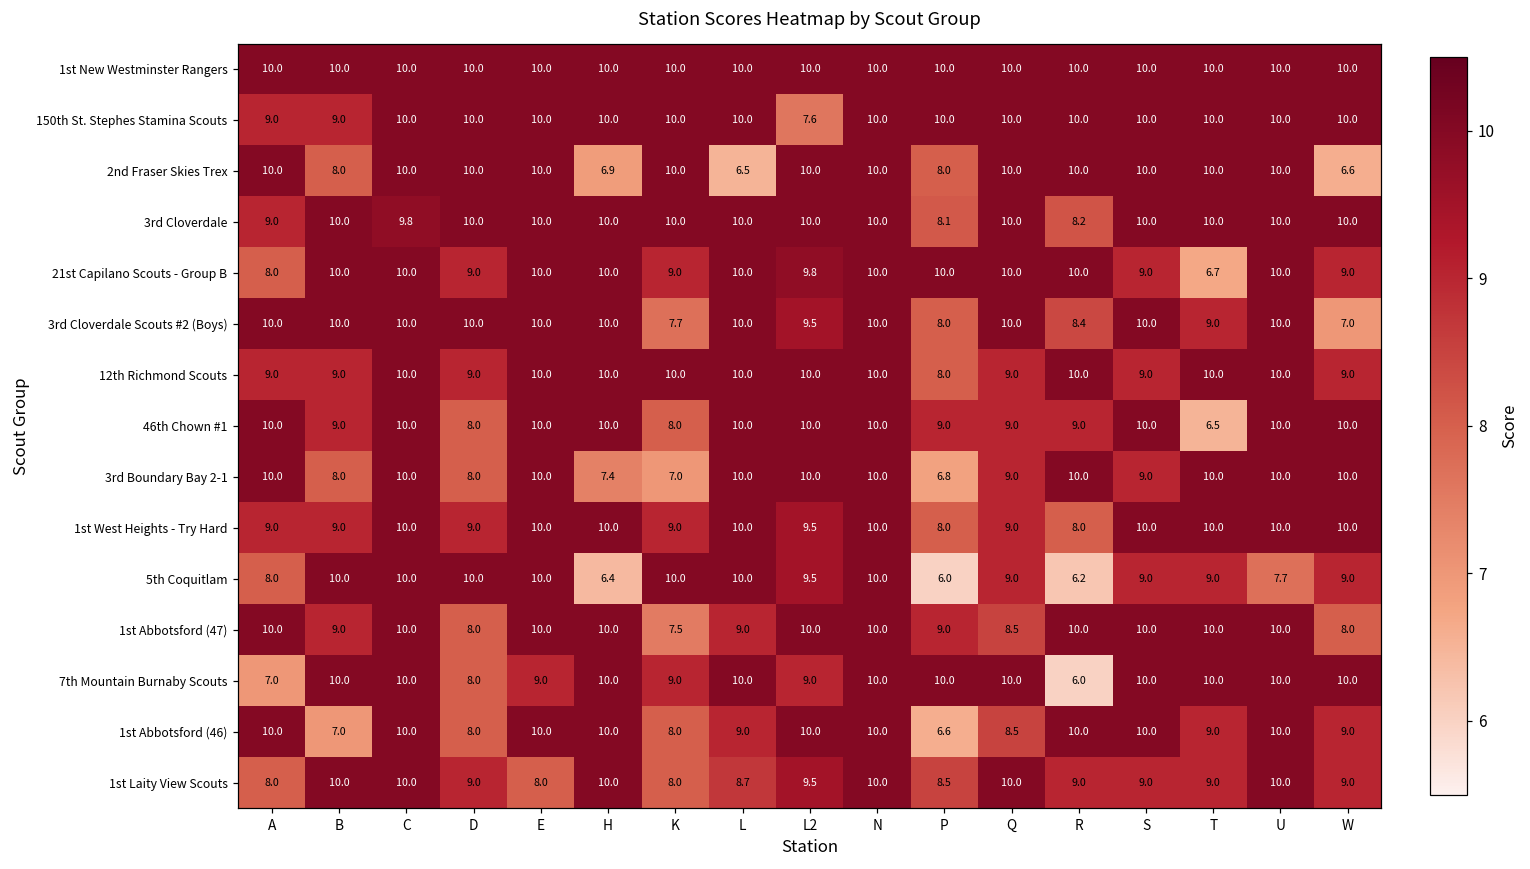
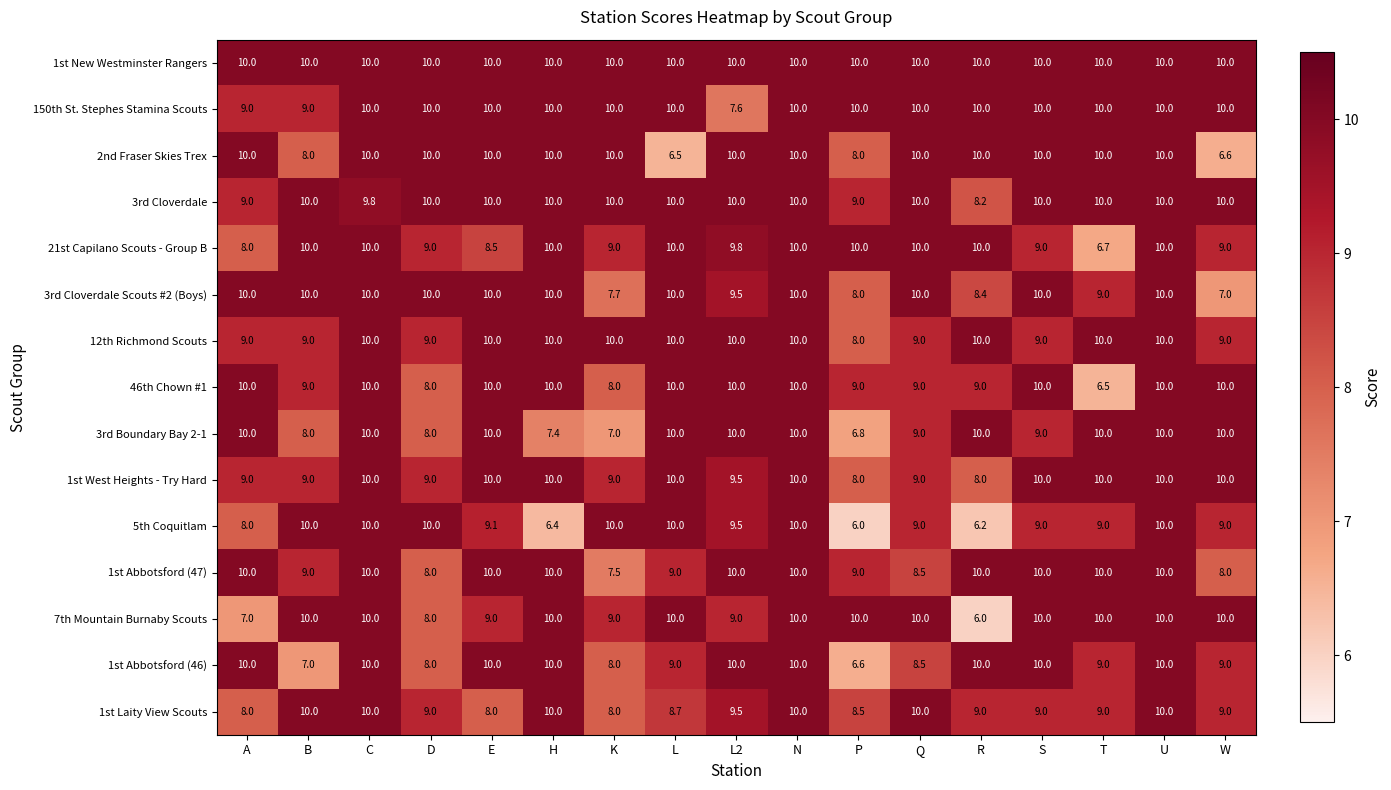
2nd Fraser Skies Trex, H: 6.9 -> 10.0
3rd Cloverdale, P: 8.1 -> 9.0
21st Capilano Scouts - Group B, E: 10.0 -> 8.5
5th Coquitlam, E: 10.0 -> 9.1
5th Coquitlam, U: 7.7 -> 10.0
